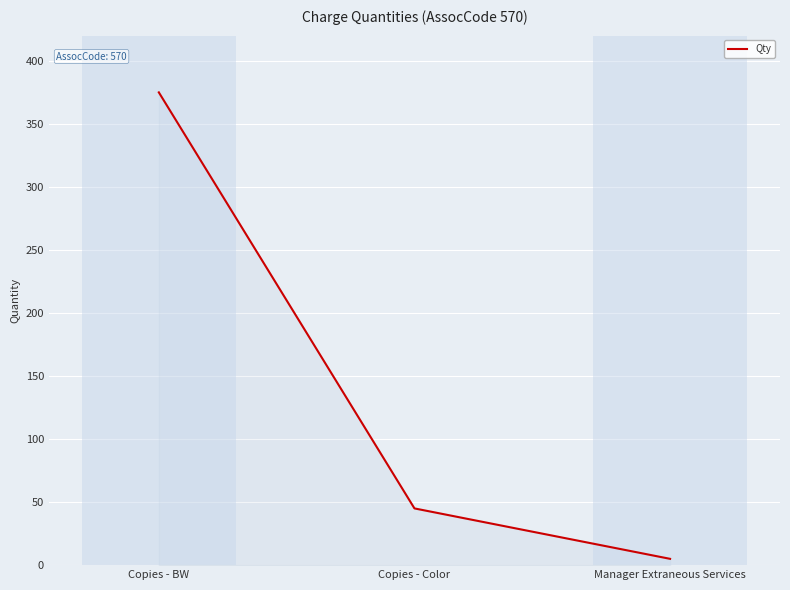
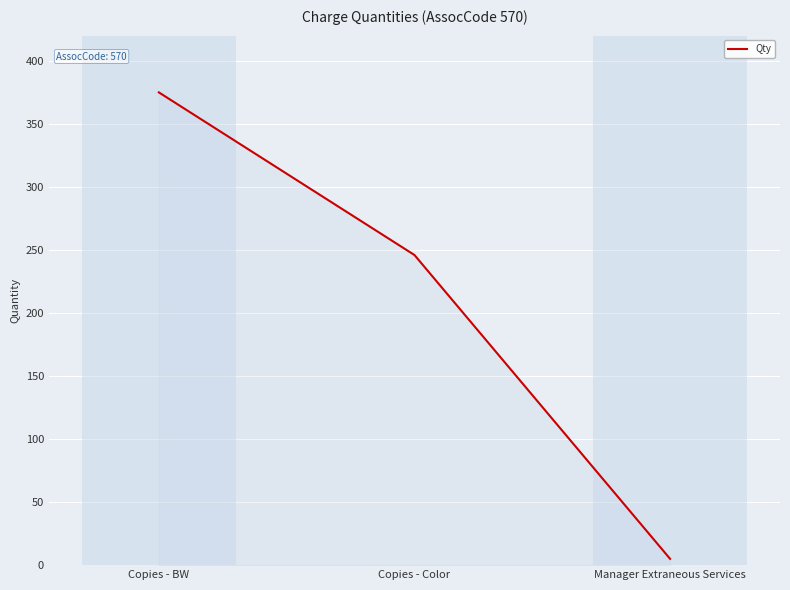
Copies - Color: 45 -> 246
